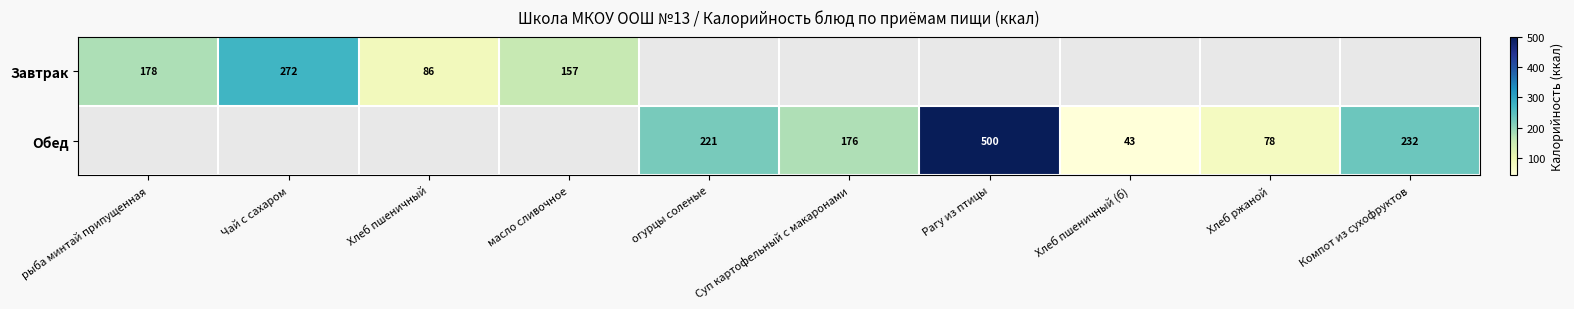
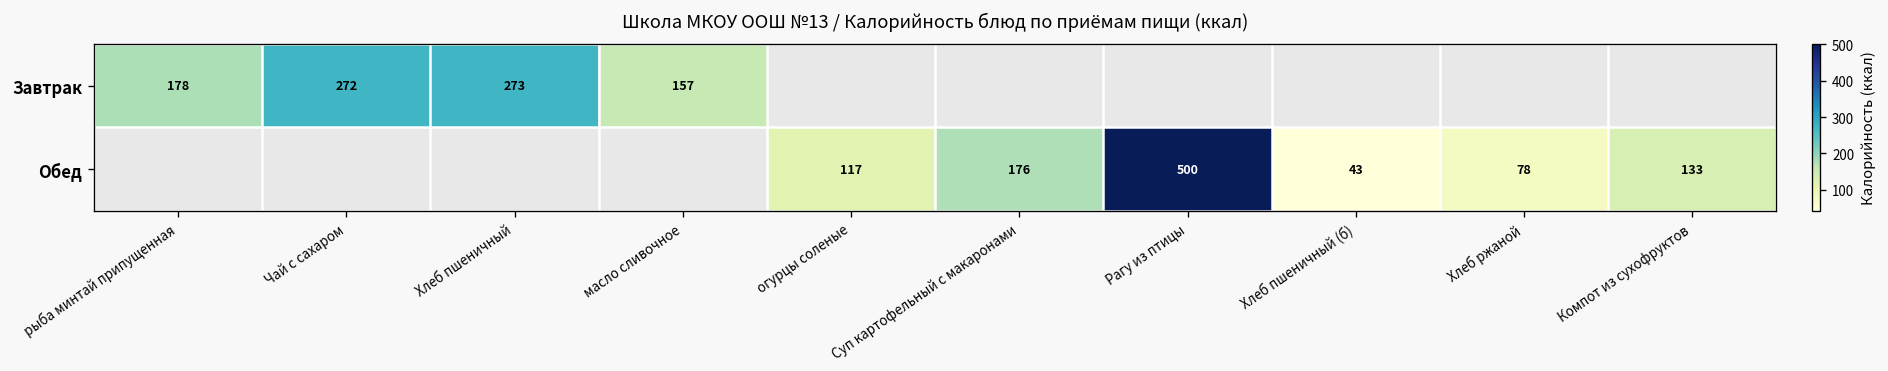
Завтрак, Хлеб пшеничный: 86 -> 273
Обед, огурцы соленые: 221 -> 117
Обед, Компот из сухофруктов: 232 -> 133
